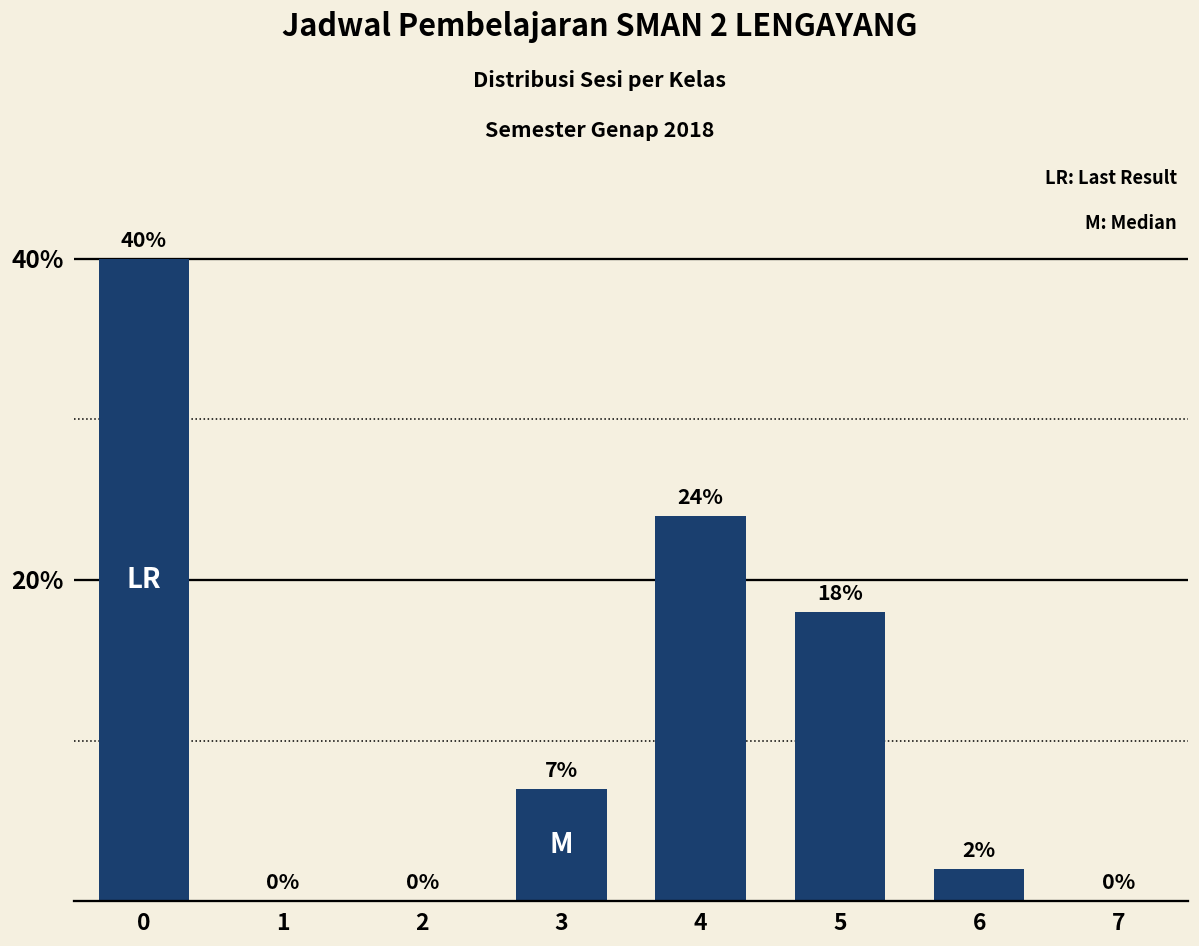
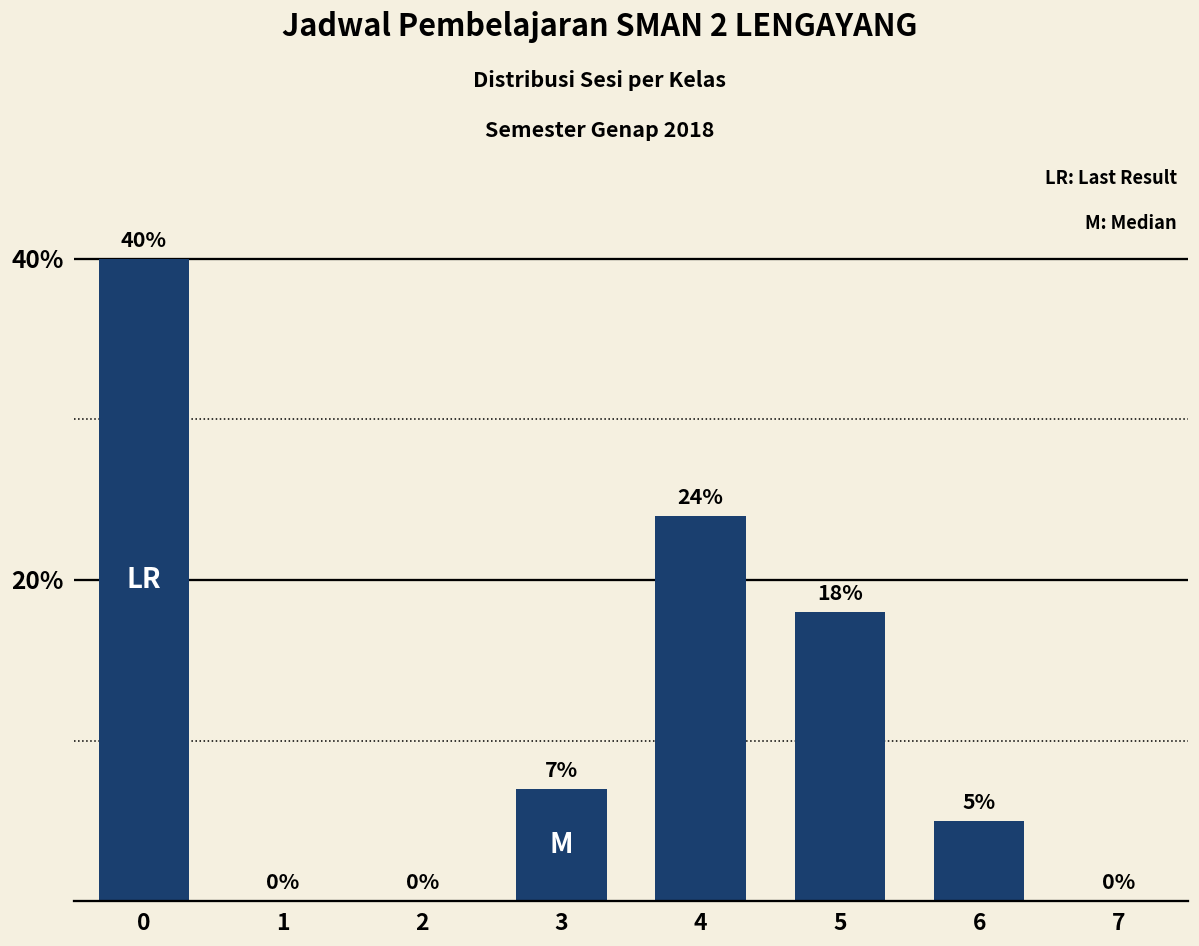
6: 2% -> 5%
